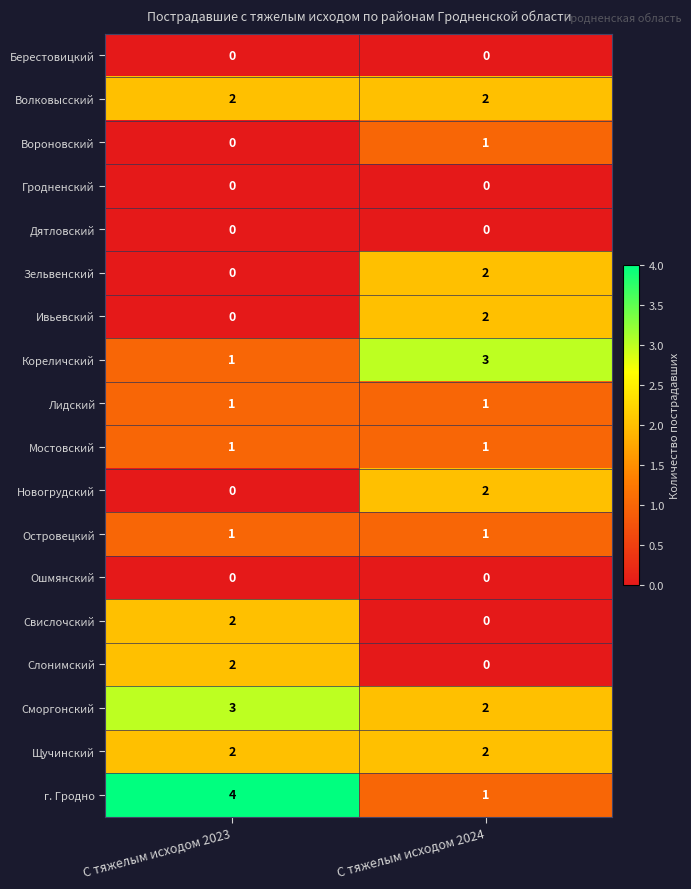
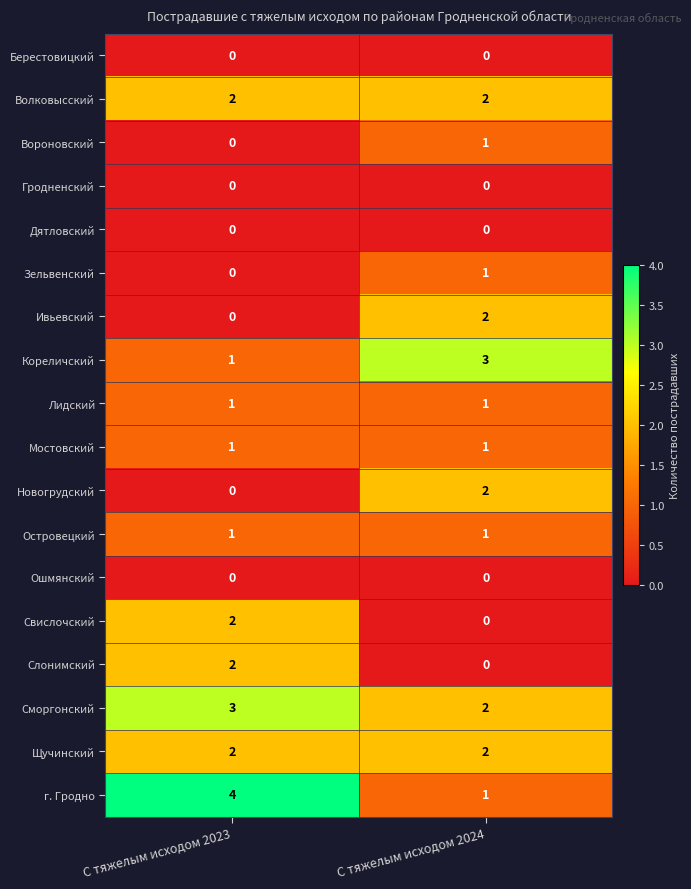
Зельвенский, С тяжелым исходом 2024: 2 -> 1
